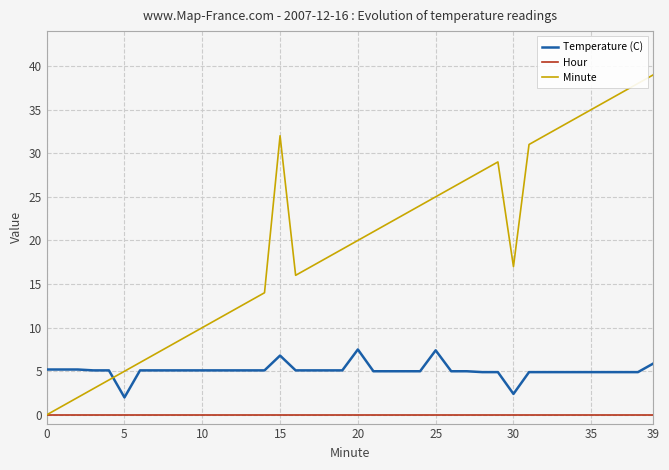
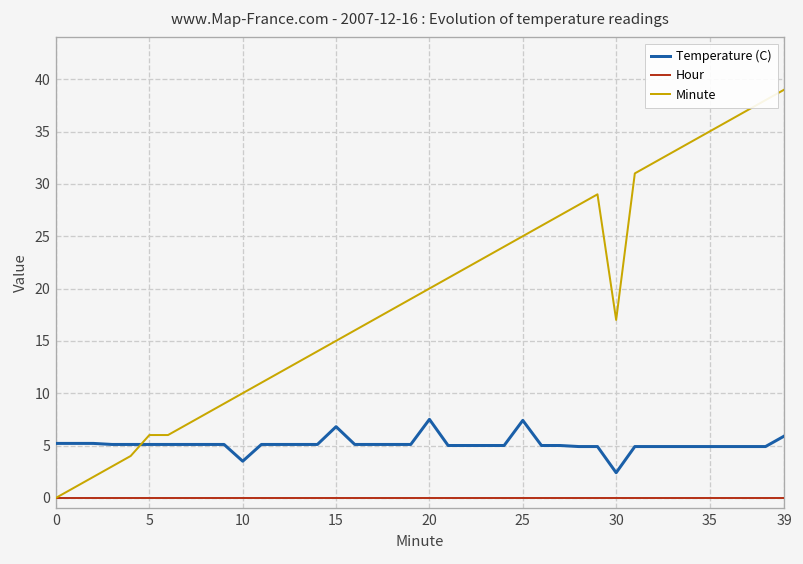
Temperature (C), 5: 2 -> 5
Minute, 5: 5 -> 6
Temperature (C), 10: 5 -> 4
Minute, 15: 32 -> 15
